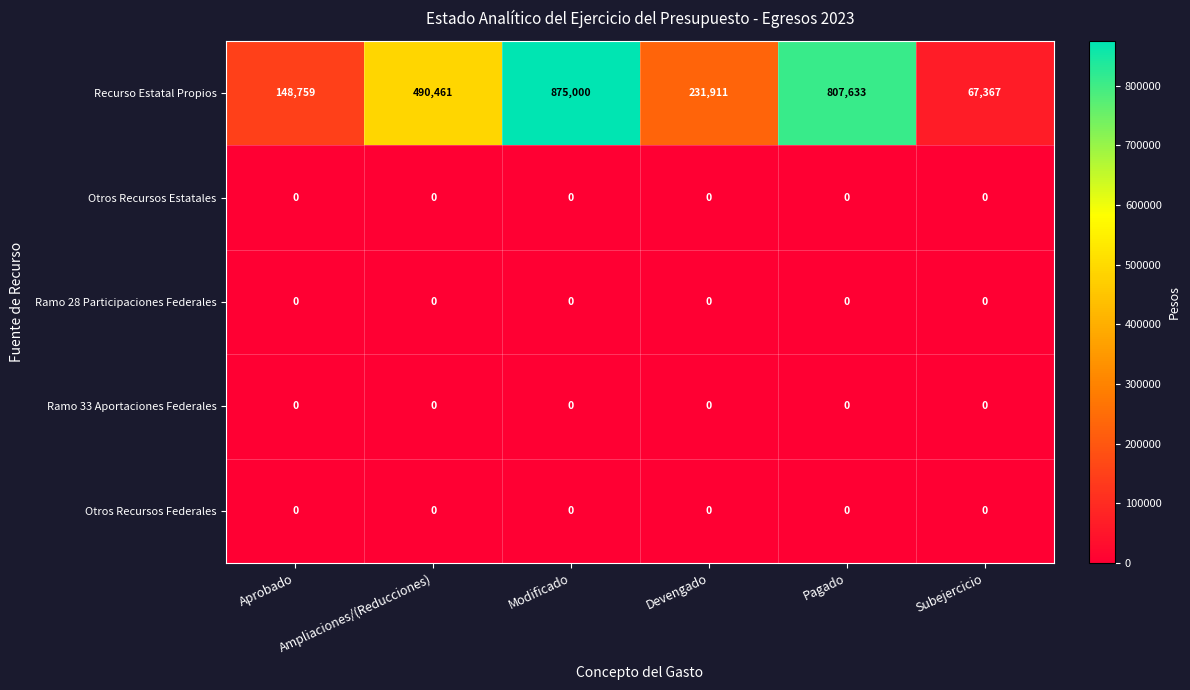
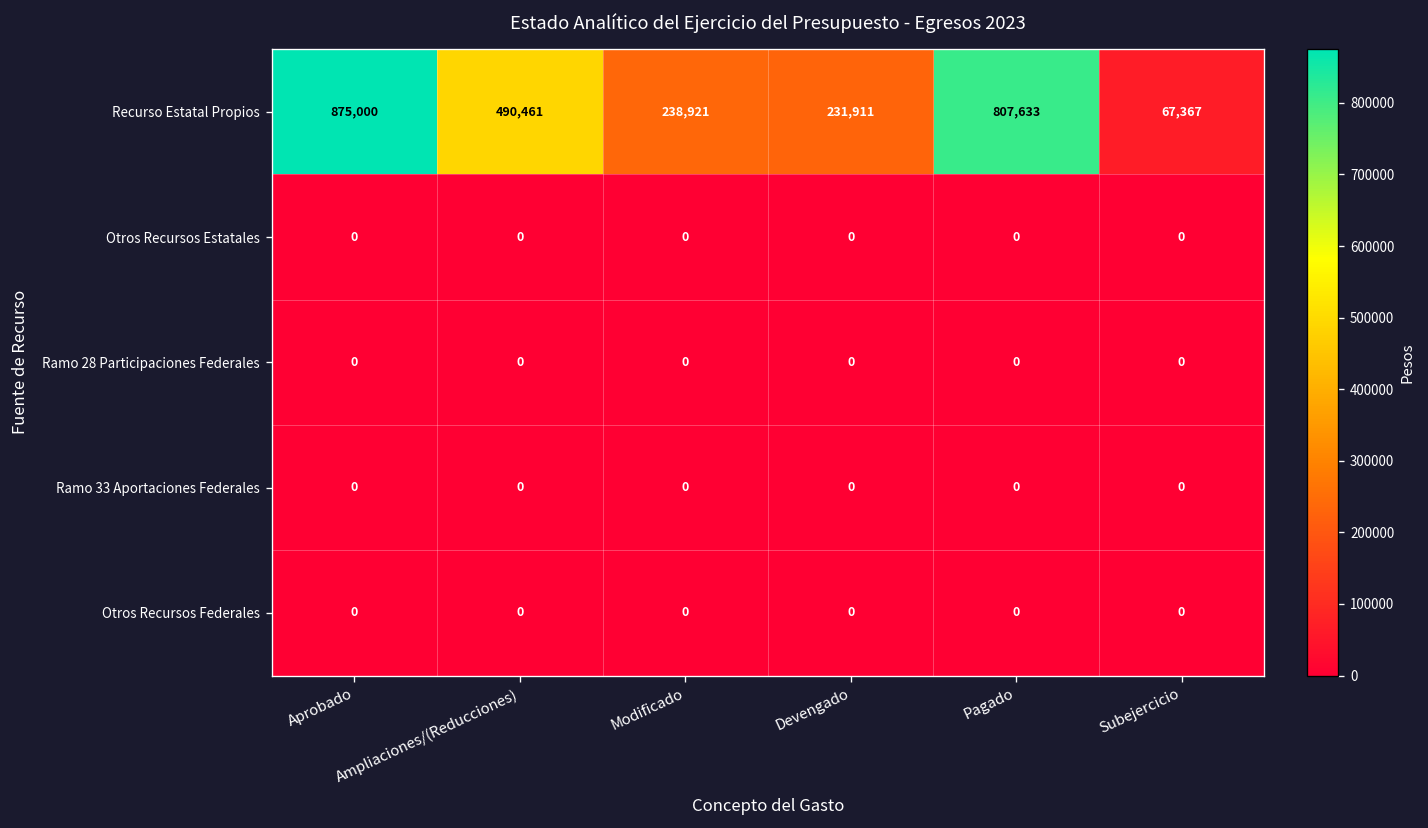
Recurso Estatal Propios, Aprobado: 148,759 -> 875,000
Recurso Estatal Propios, Modificado: 875,000 -> 238,921
